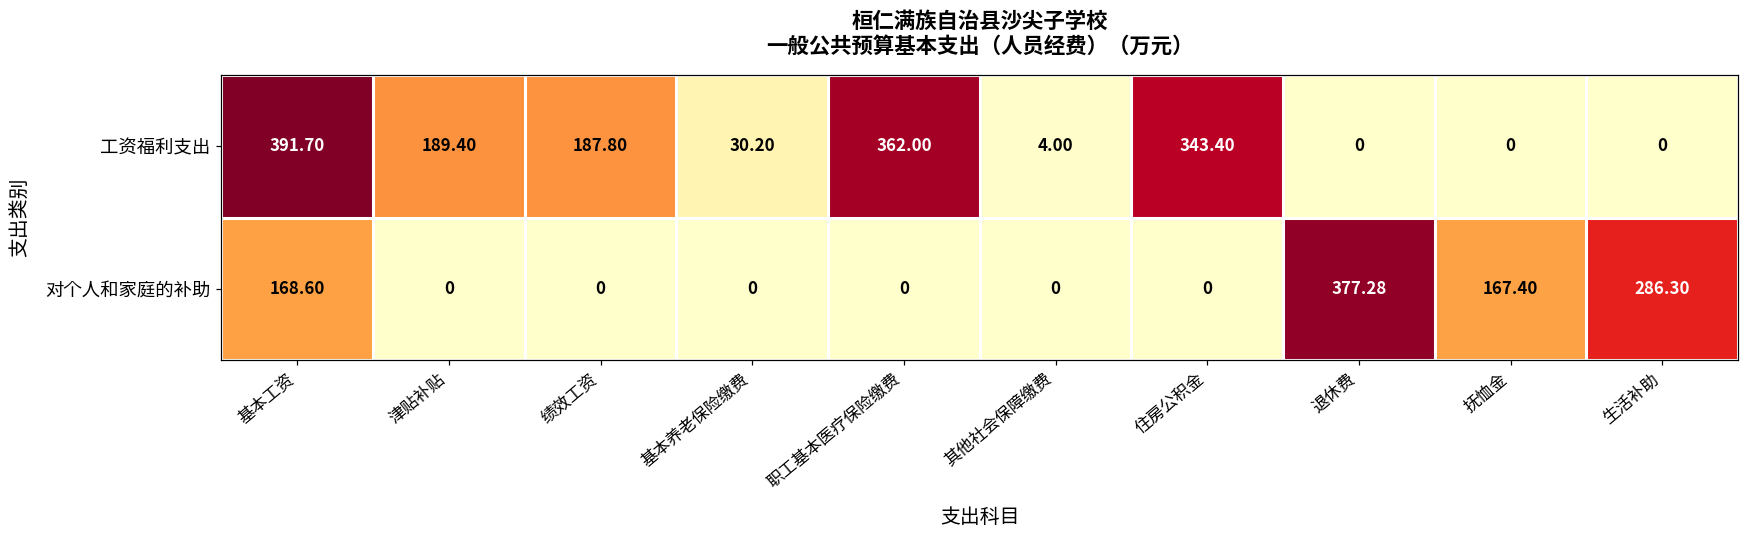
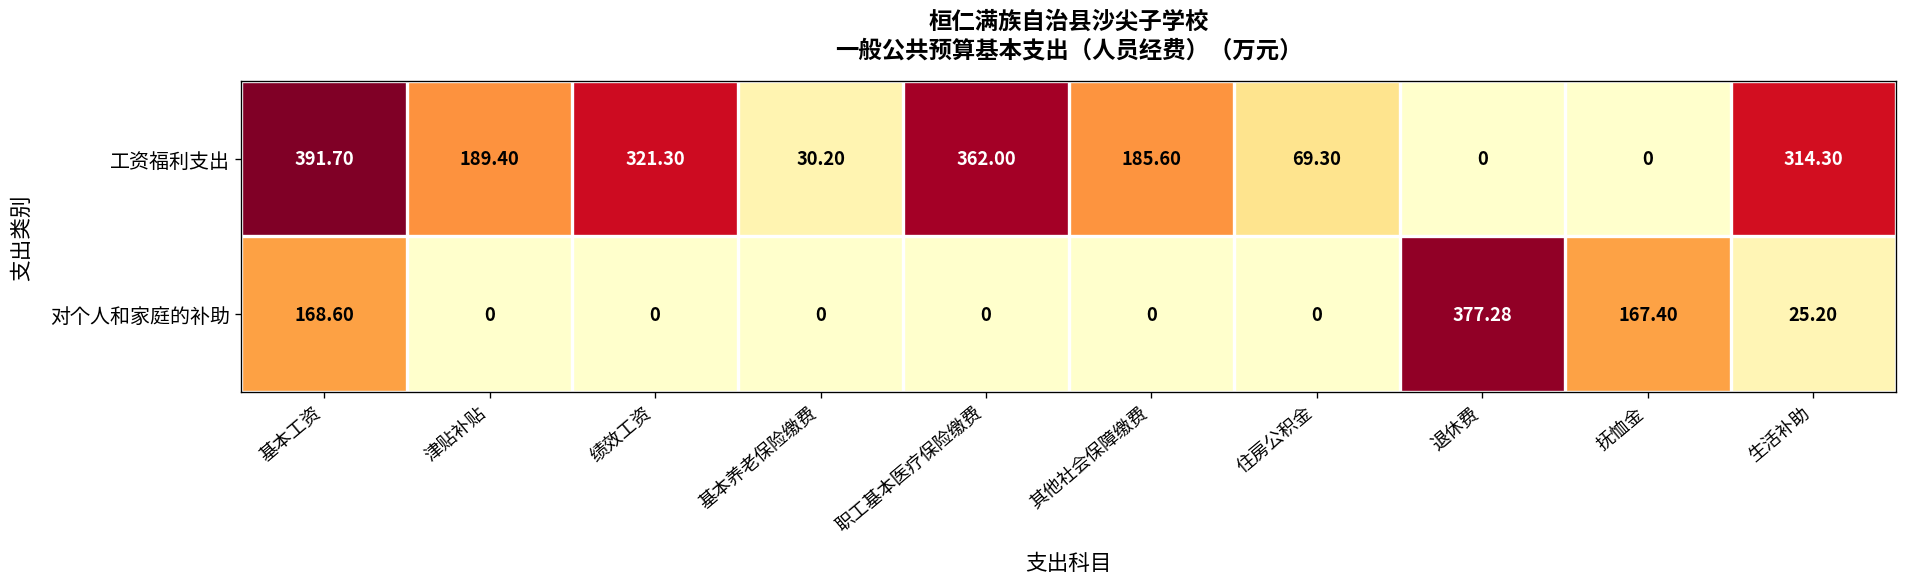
工资福利支出, 绩效工资: 187.80 -> 321.30
工资福利支出, 其他社会保障缴费: 4.00 -> 185.60
工资福利支出, 住房公积金: 343.40 -> 69.30
工资福利支出, 生活补助: 0 -> 314.30
对个人和家庭的补助, 生活补助: 286.30 -> 25.20
